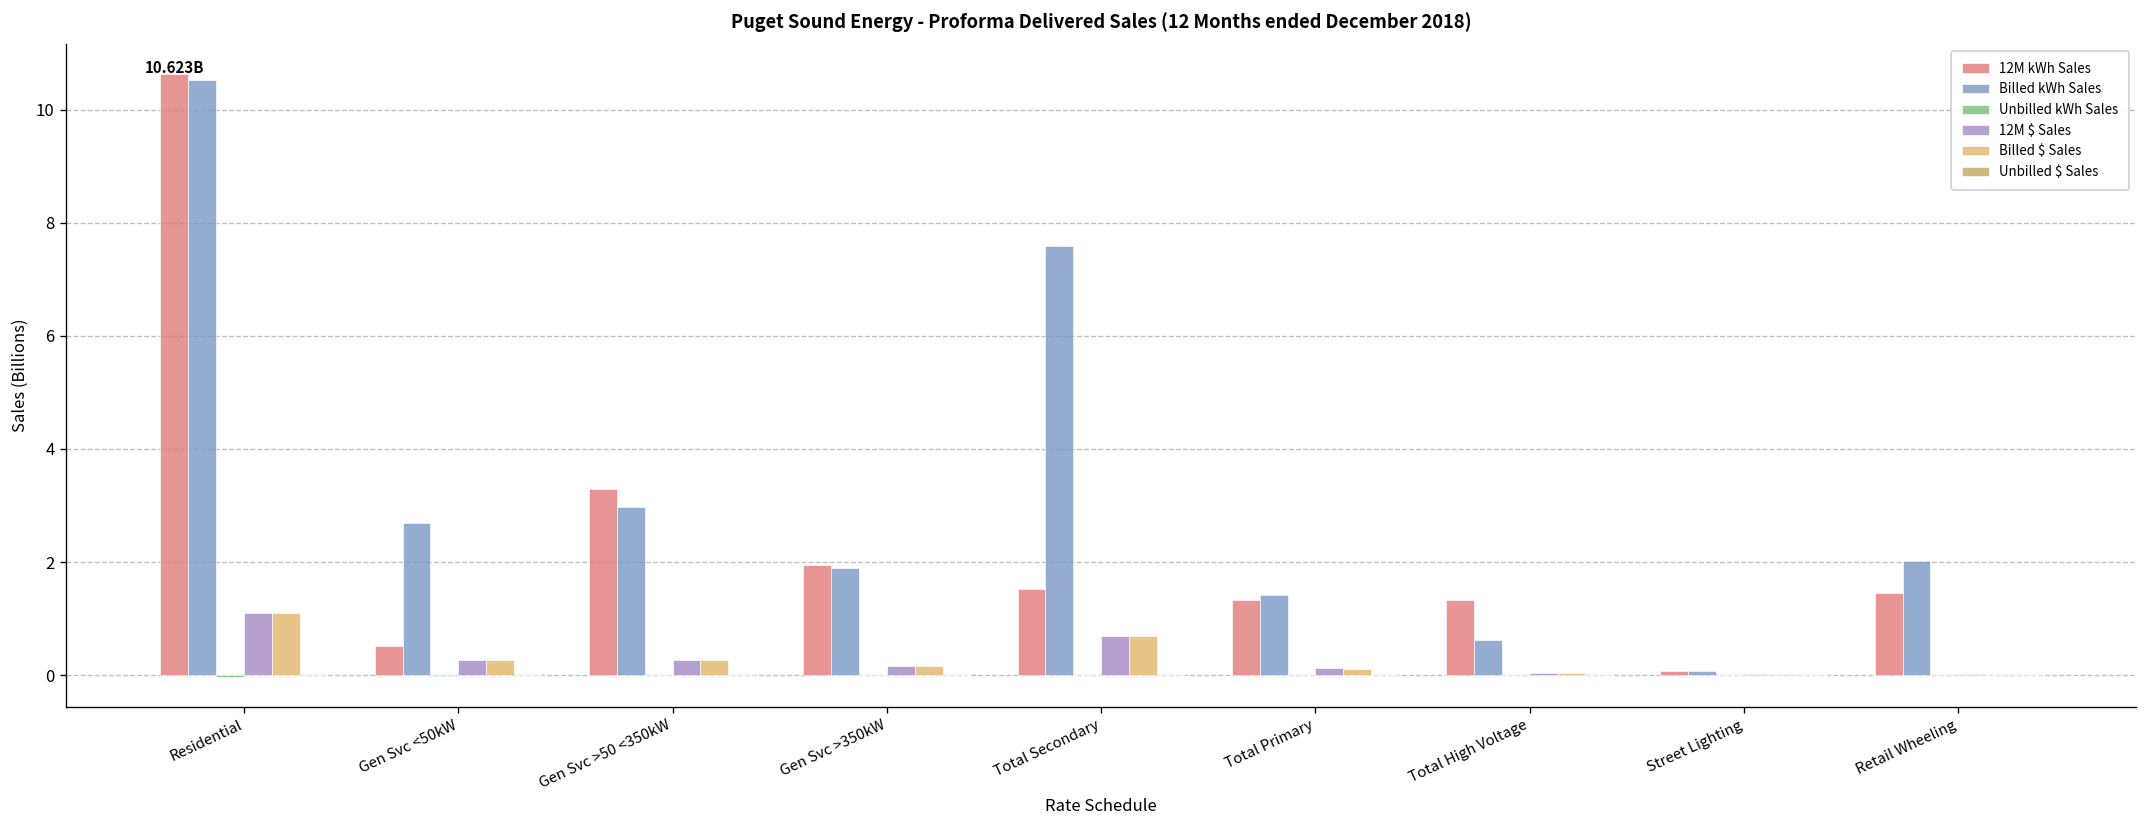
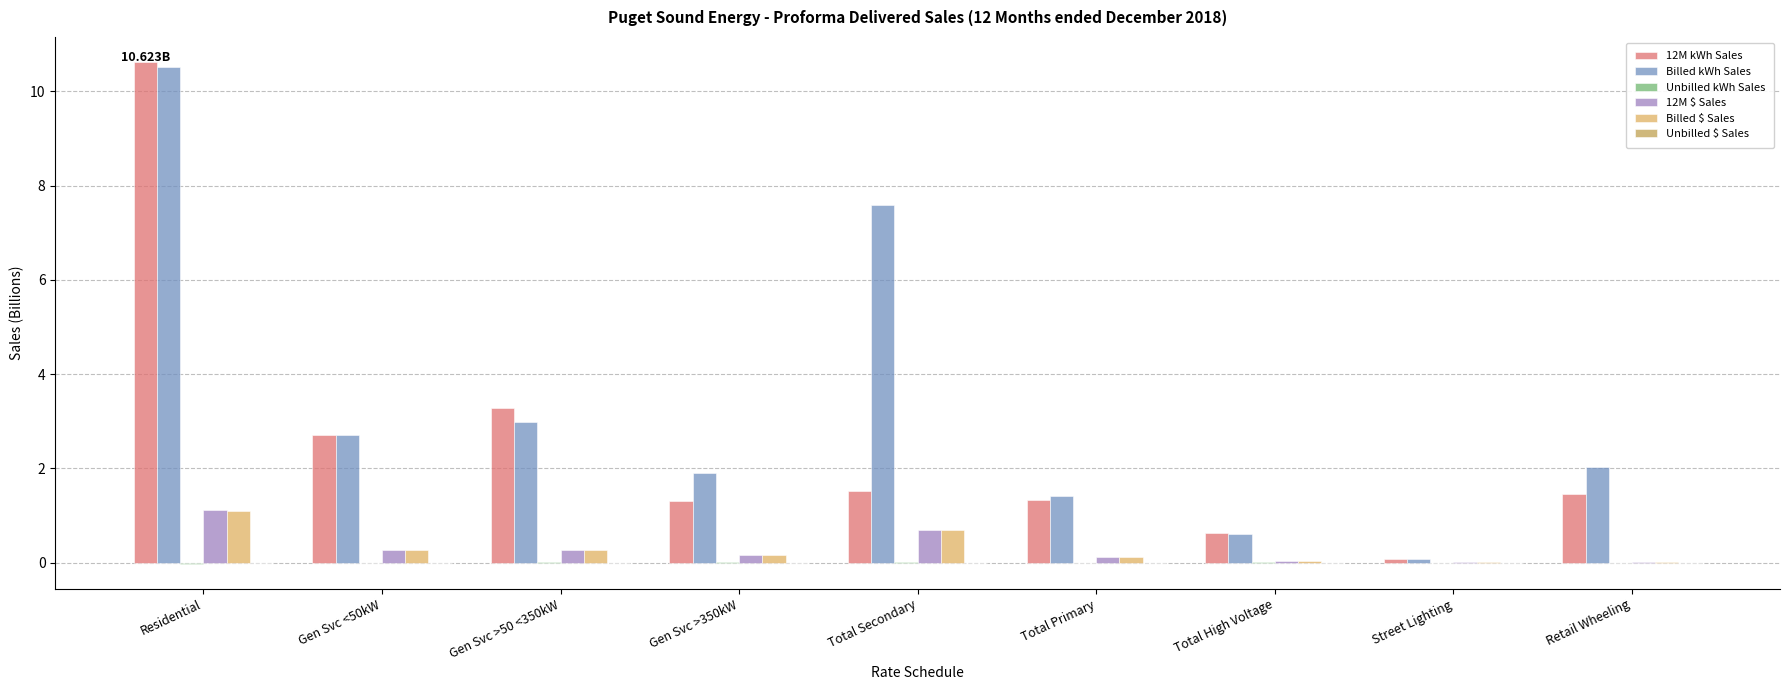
12M kWh Sales, Gen Svc <50kW: 0.5 -> 2.7
12M kWh Sales, Gen Svc >350kW: 1.9 -> 1.3
12M kWh Sales, Total High Voltage: 1.3 -> 0.6
